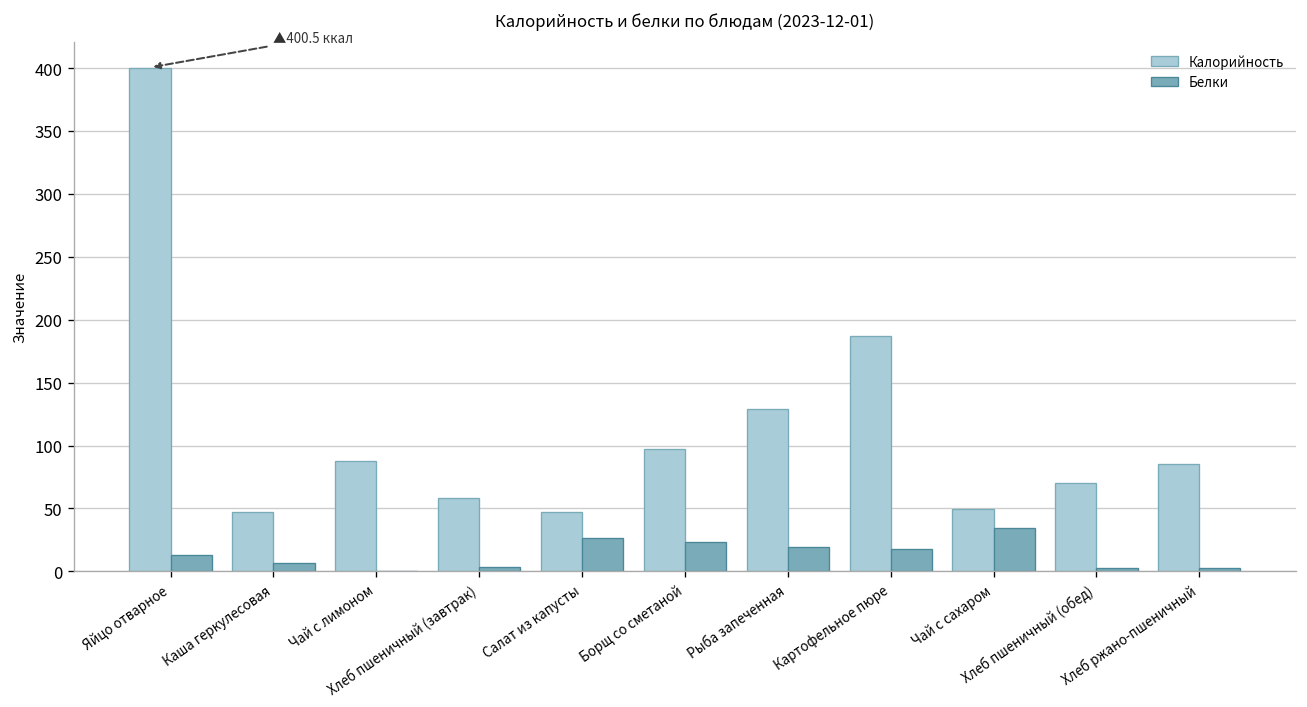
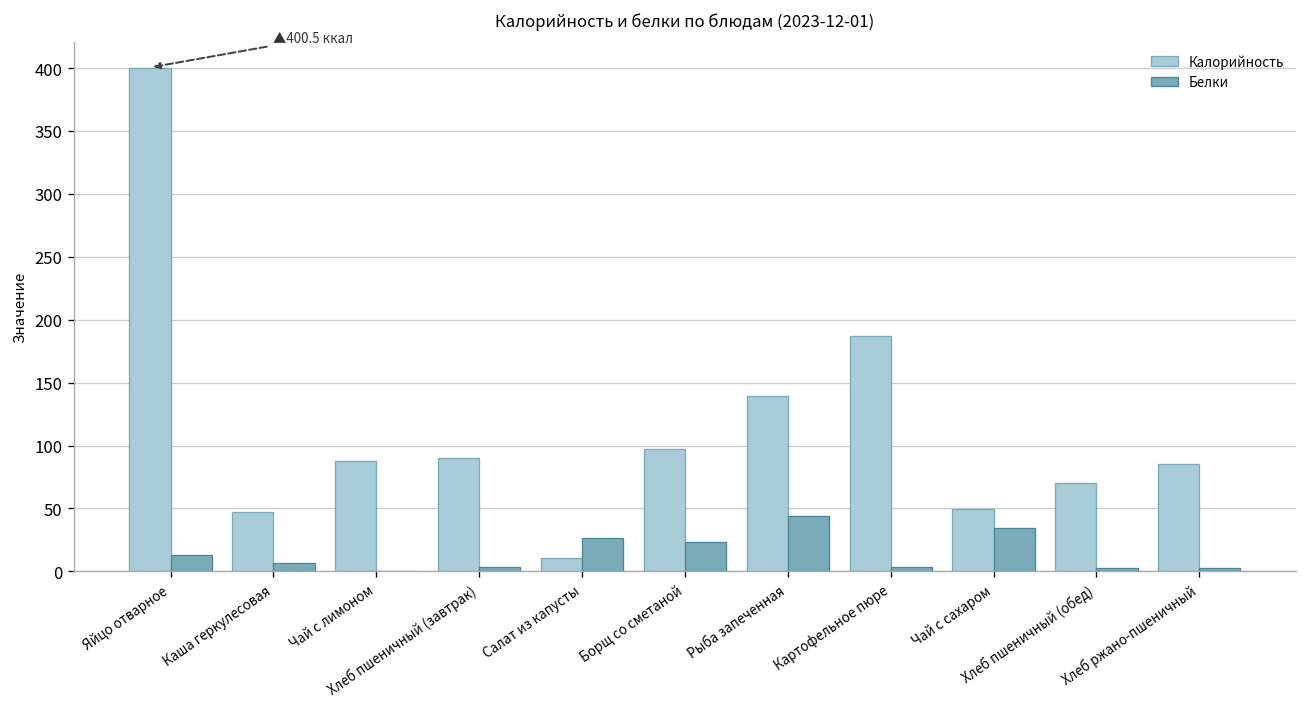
Калорийность, Хлеб пшеничный (завтрак): 59 -> 90
Калорийность, Салат из капусты: 47 -> 11
Калорийность, Рыба запеченная: 129 -> 139
Белки, Рыба запеченная: 20 -> 44
Белки, Картофельное пюре: 18 -> 3
